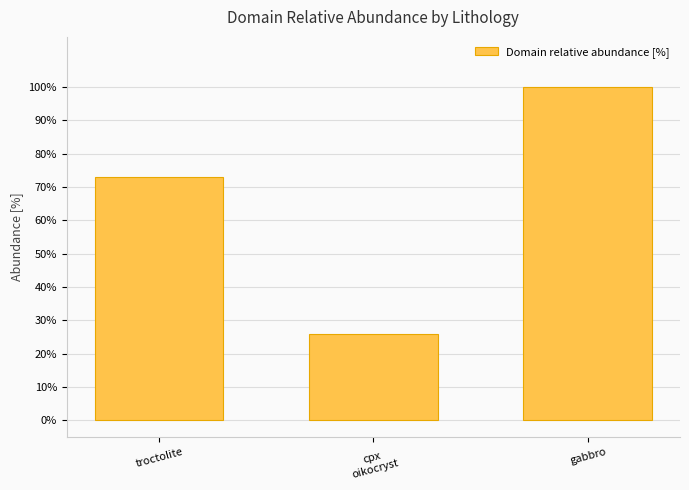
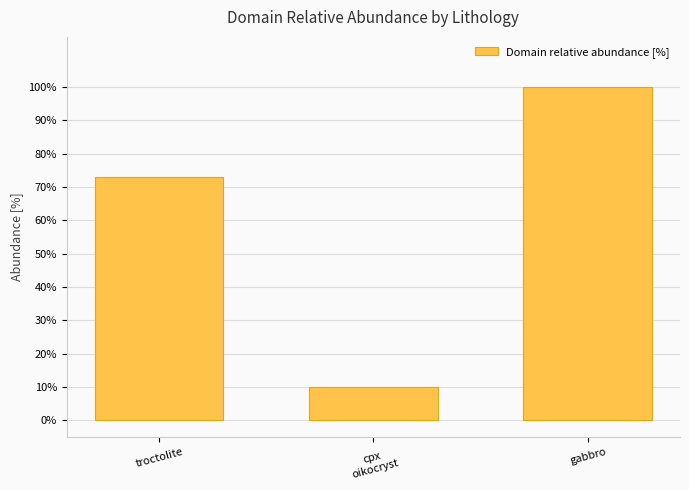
cpx oikocryst: 26% -> 10%
